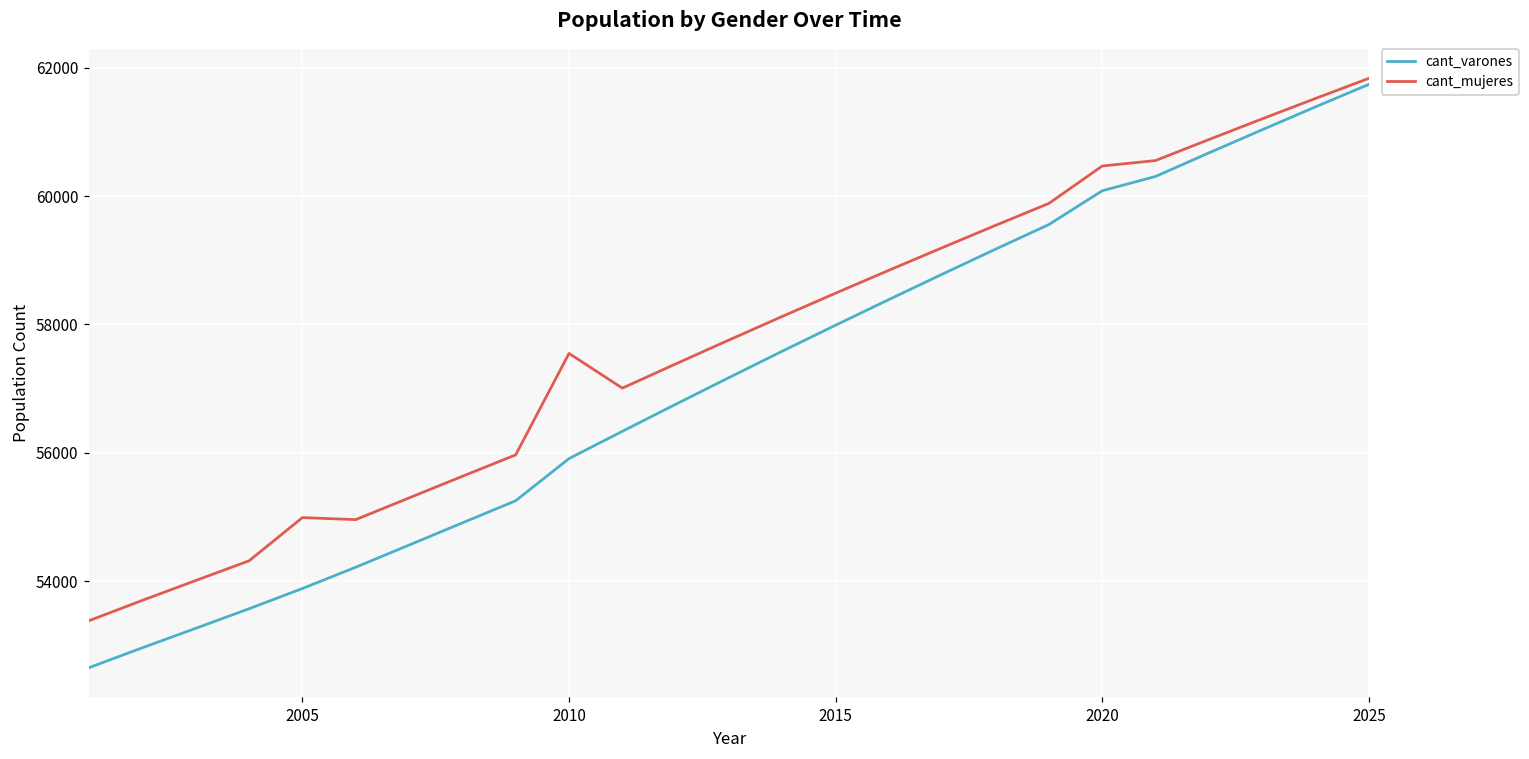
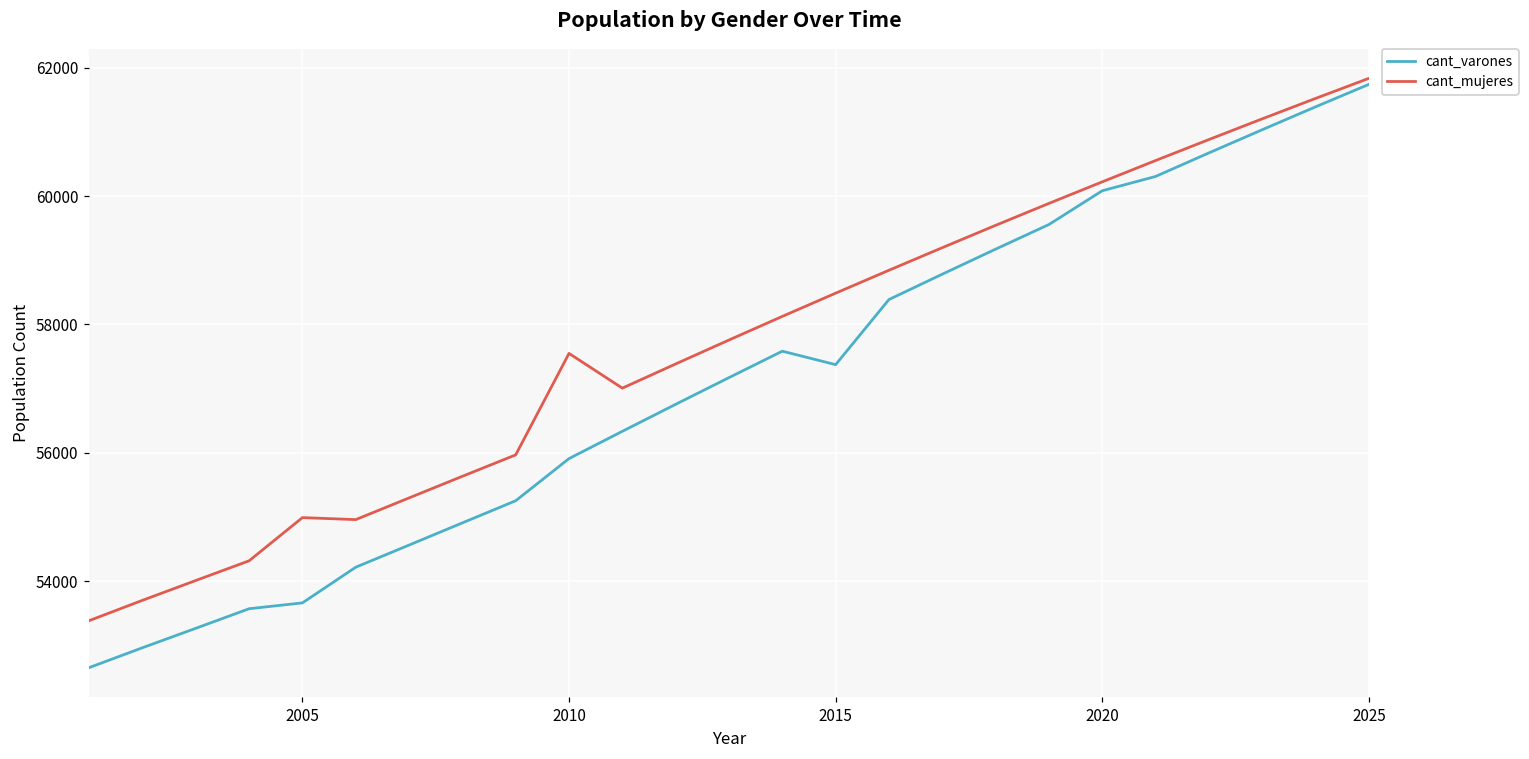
cant_varones, 2005: 53900 -> 53700
cant_varones, 2015: 58000 -> 57400
cant_mujeres, 2020: 60500 -> 60200
